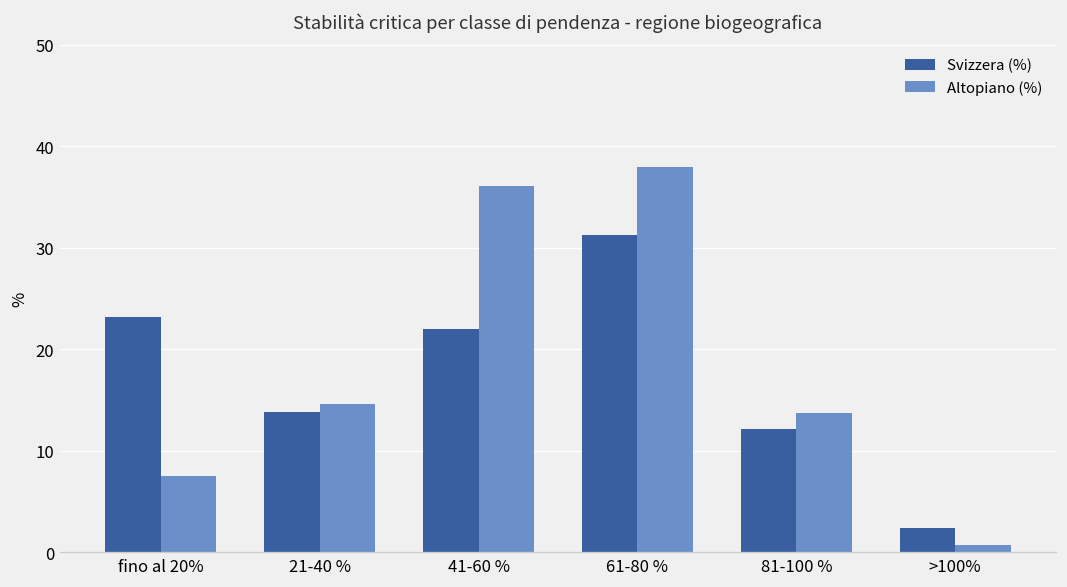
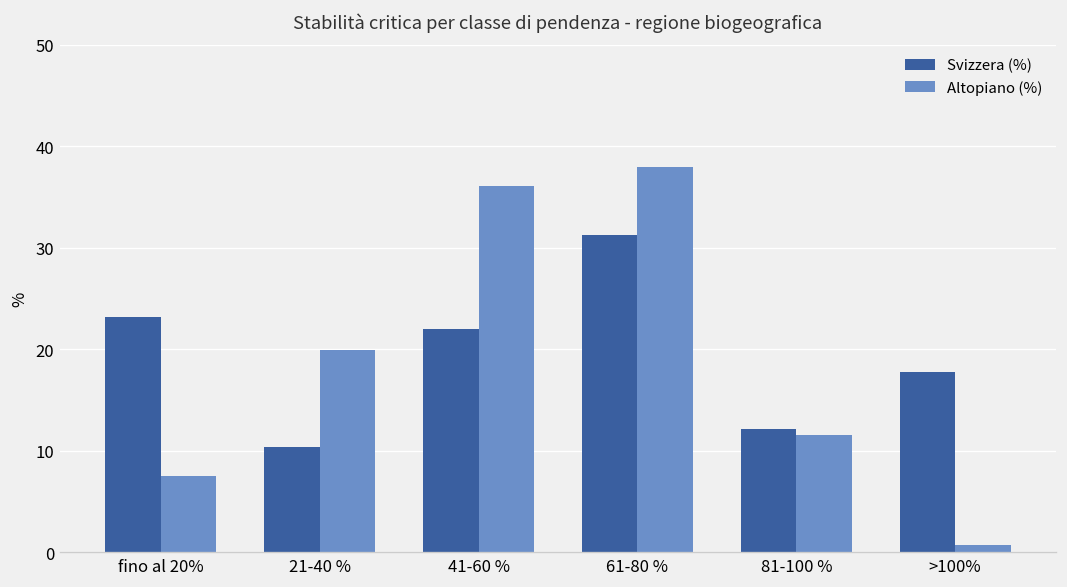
Svizzera (%), 21-40 %: 14 -> 10
Altopiano (%), 21-40 %: 15 -> 20
Altopiano (%), 81-100 %: 14 -> 12
Svizzera (%), >100%: 2 -> 18
